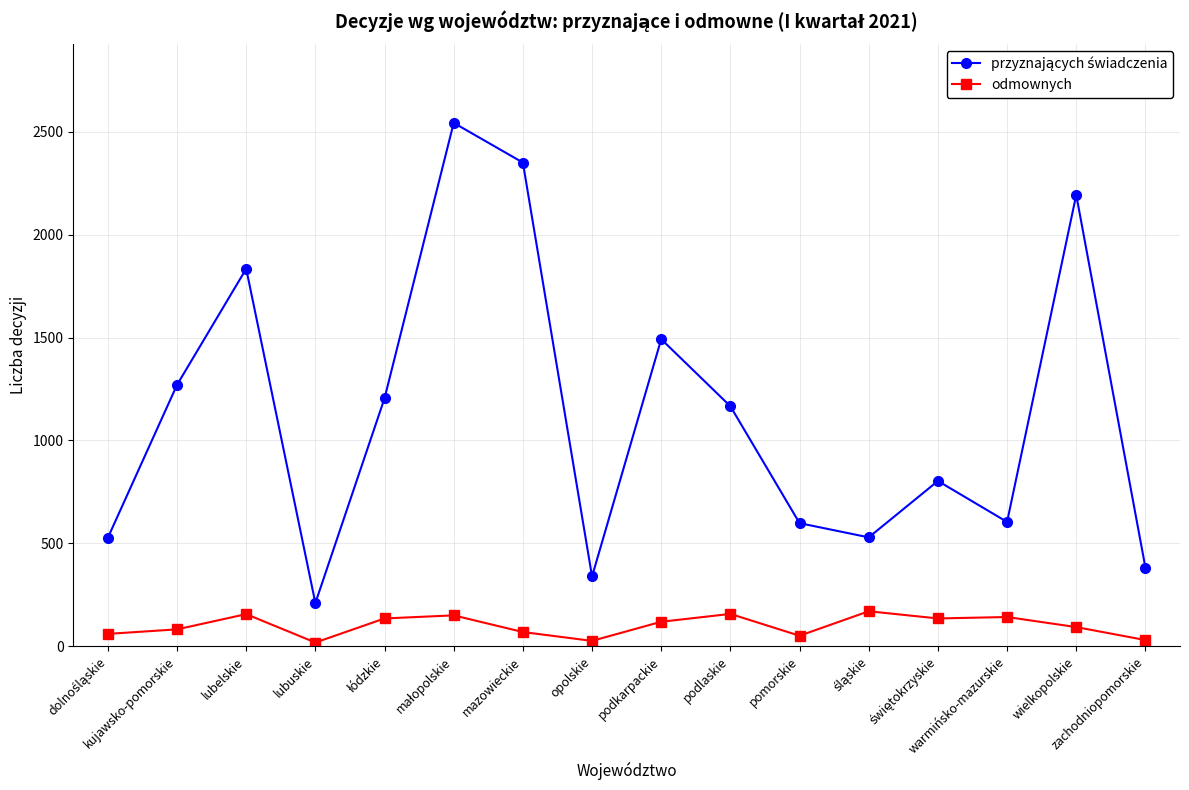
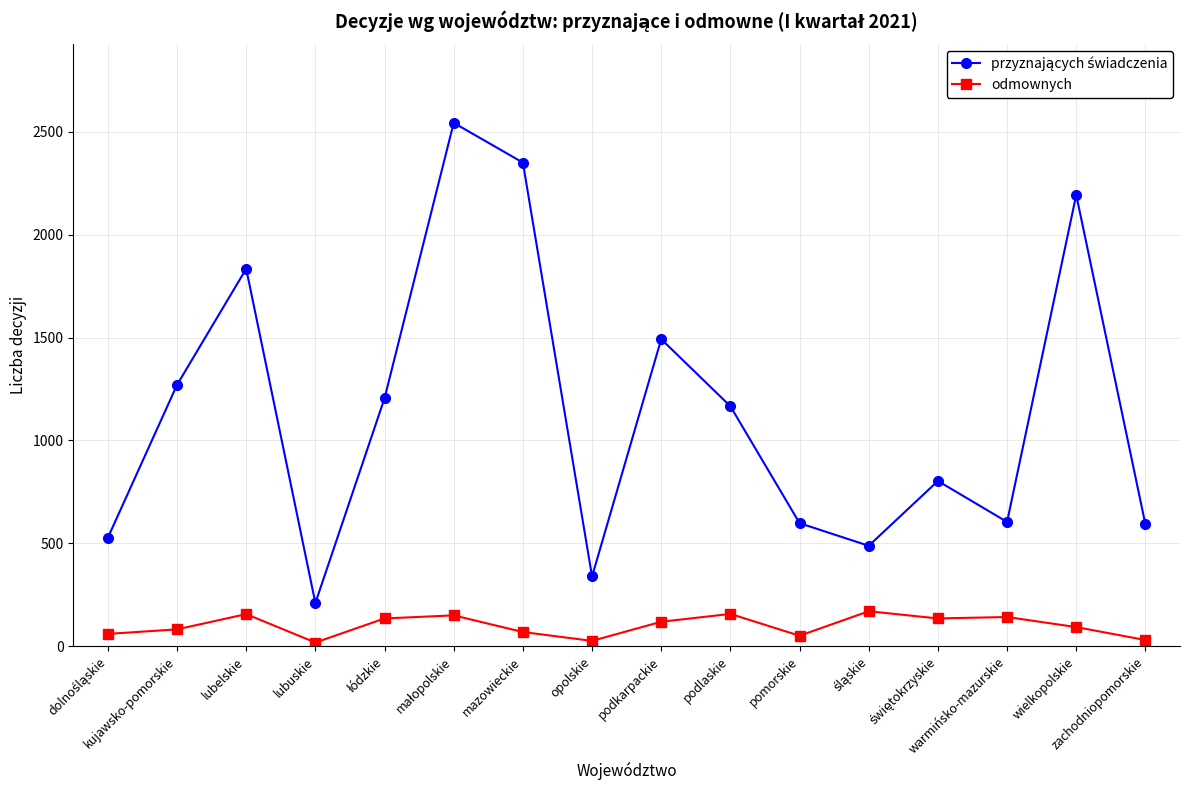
przyznających świadczenia, śląskie: 530 -> 490
przyznających świadczenia, zachodniopomorskie: 380 -> 590
